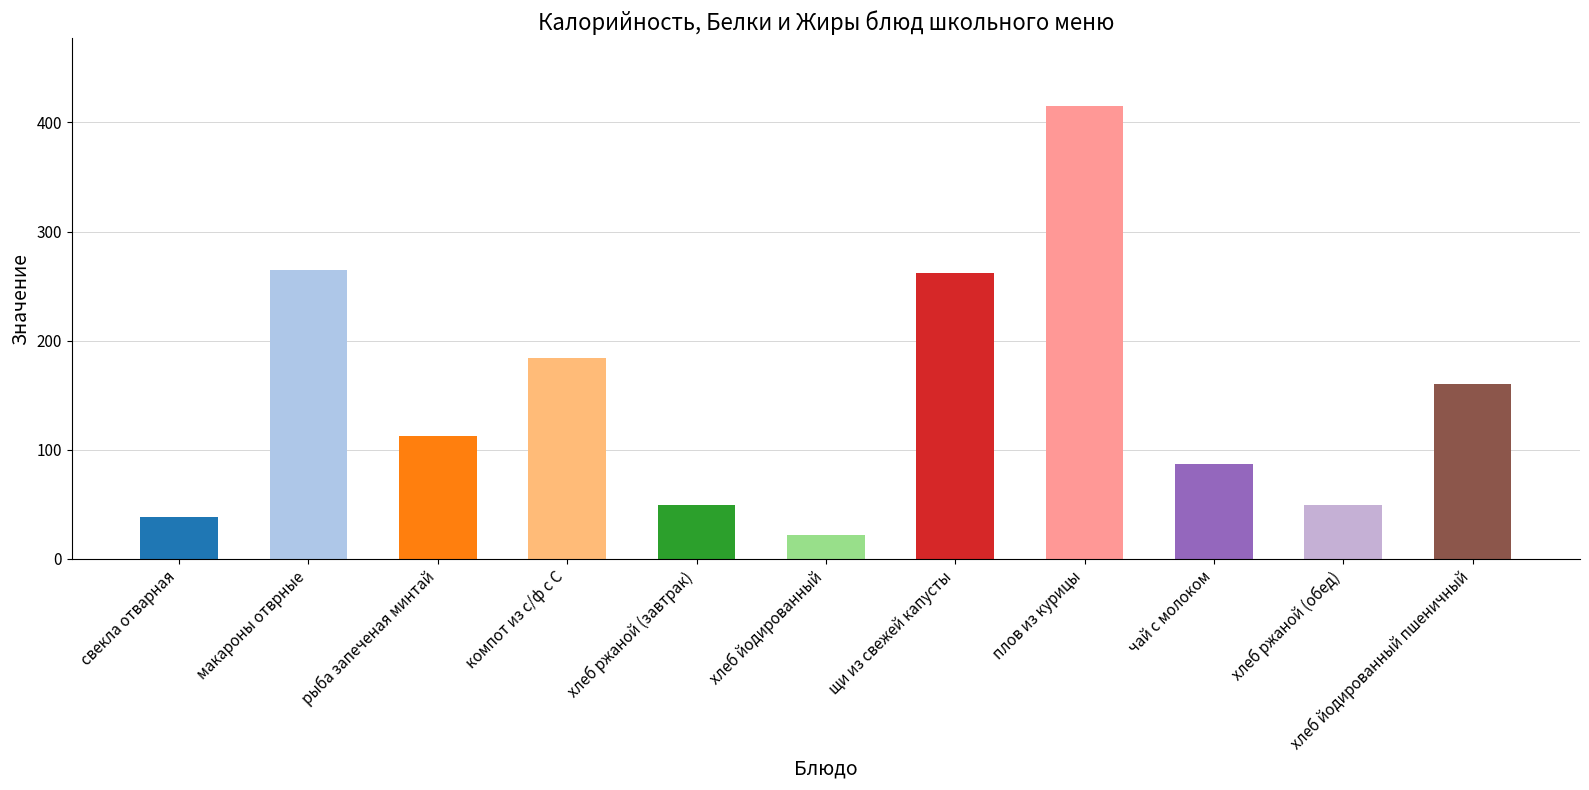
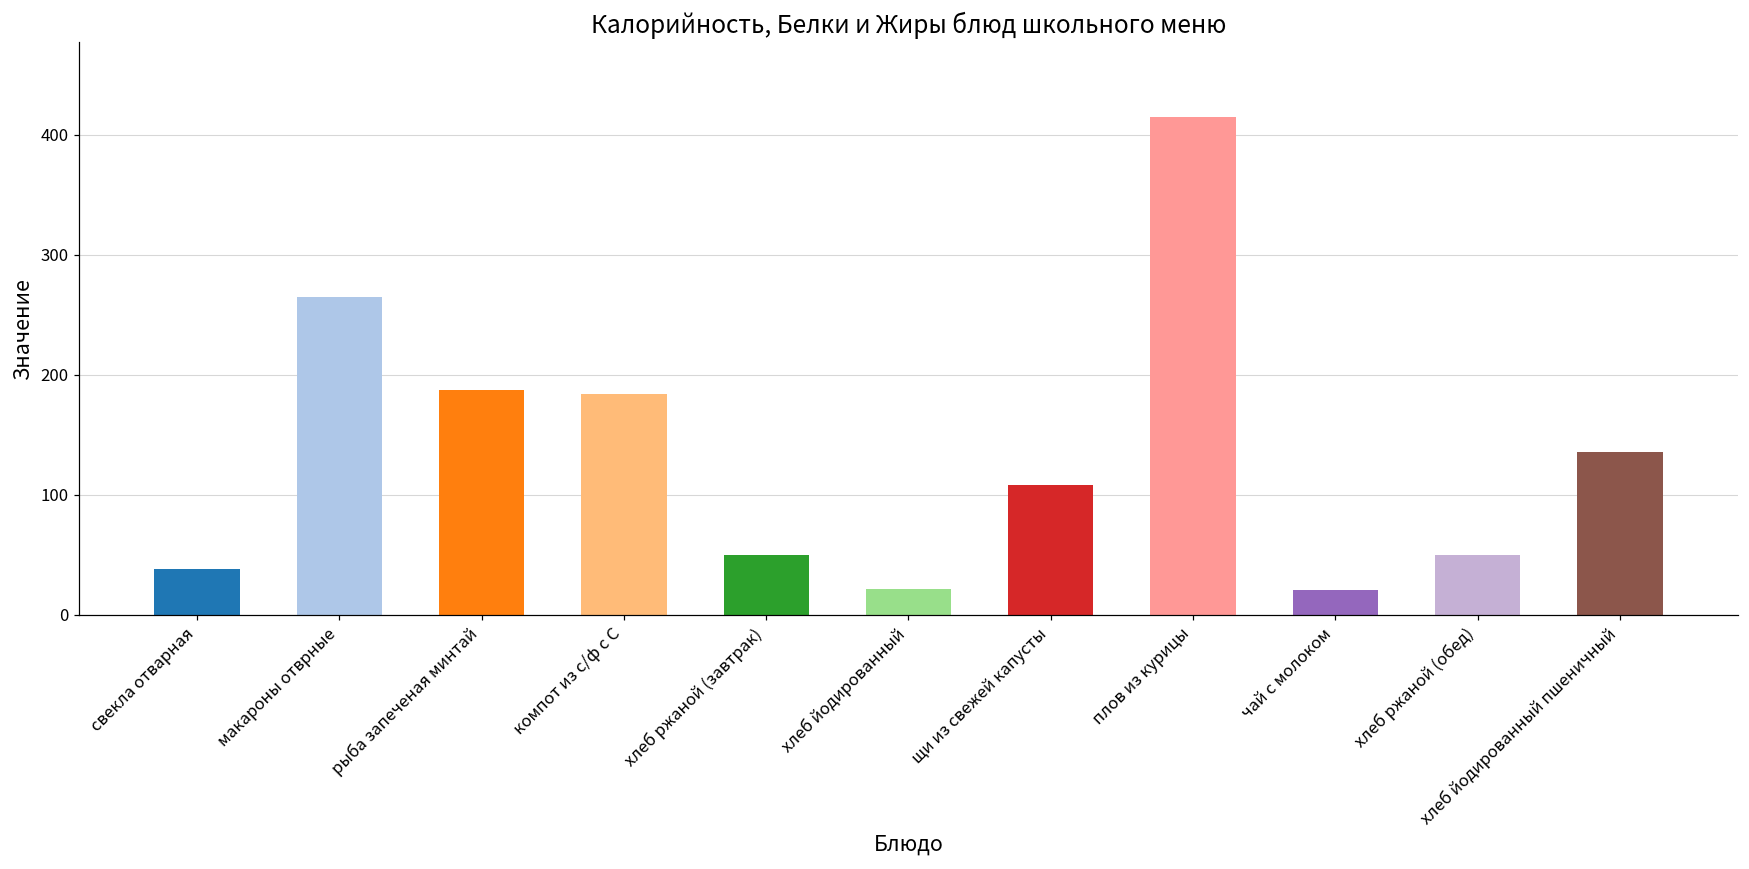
рыба запеченая минтай: 113 -> 187
щи из свежей капусты: 262 -> 108
чай с молоком: 87 -> 21
хлеб йодированный пшеничный: 160 -> 136
